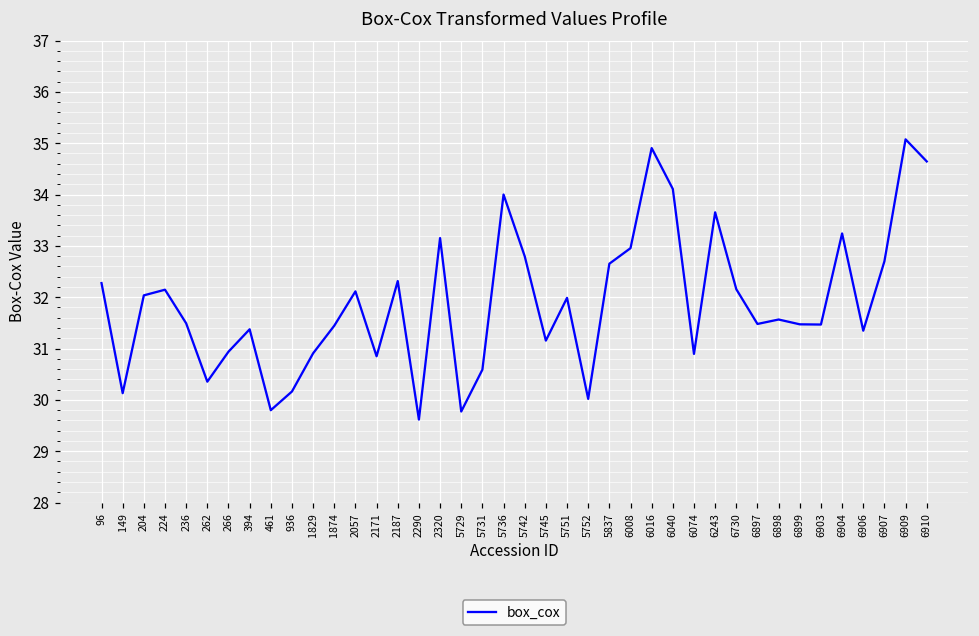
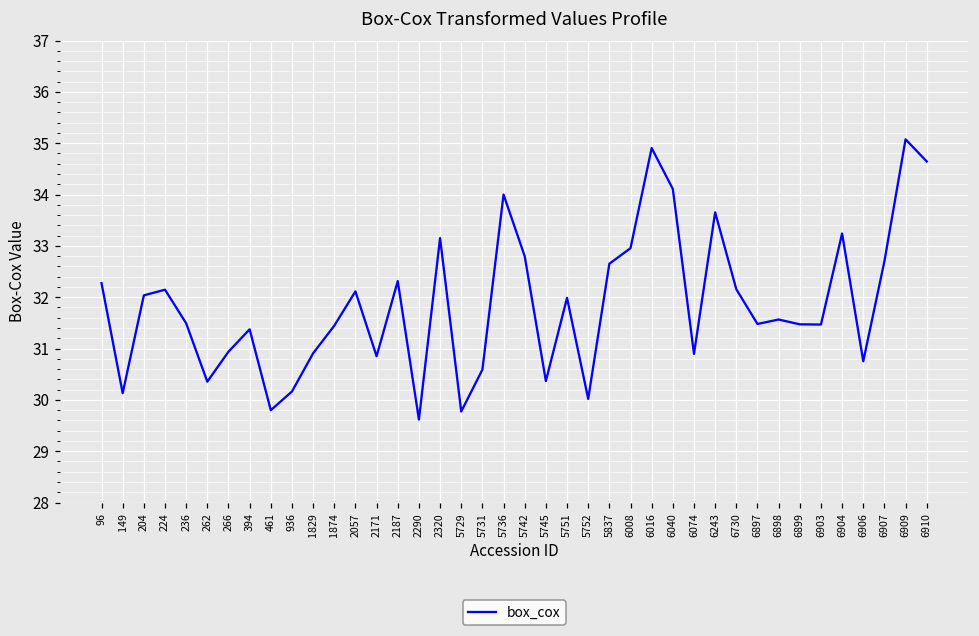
5745: 31.2 -> 30.4
6906: 31.3 -> 30.8
